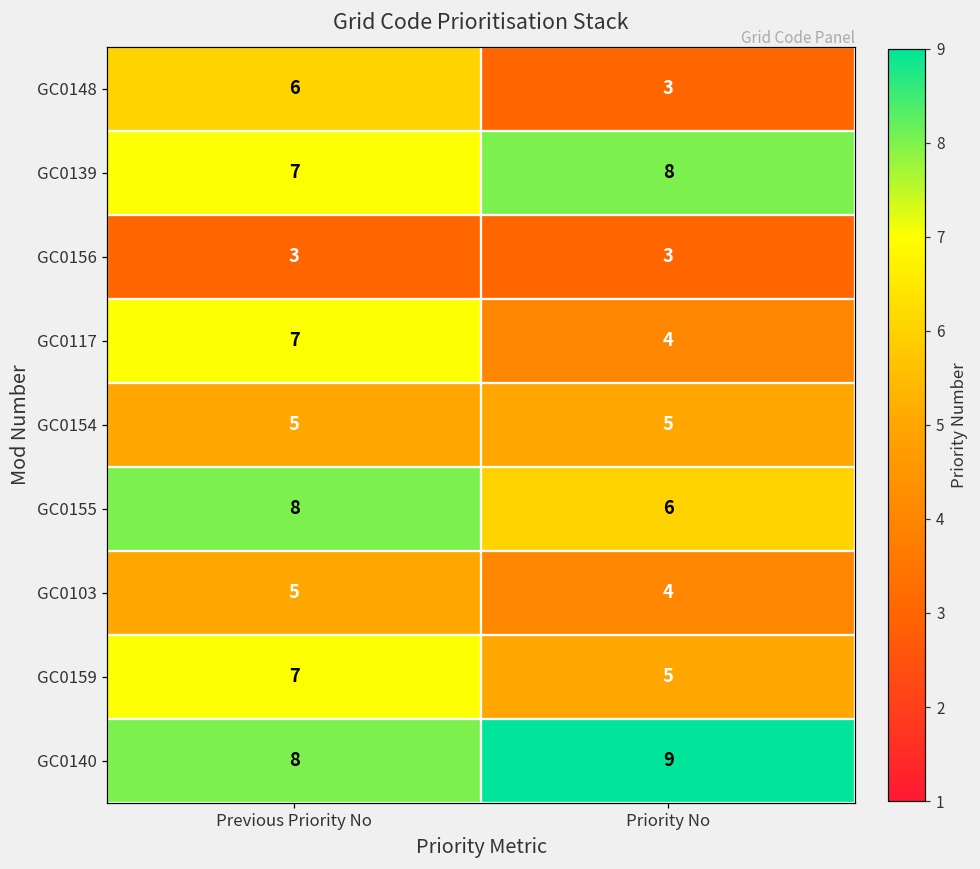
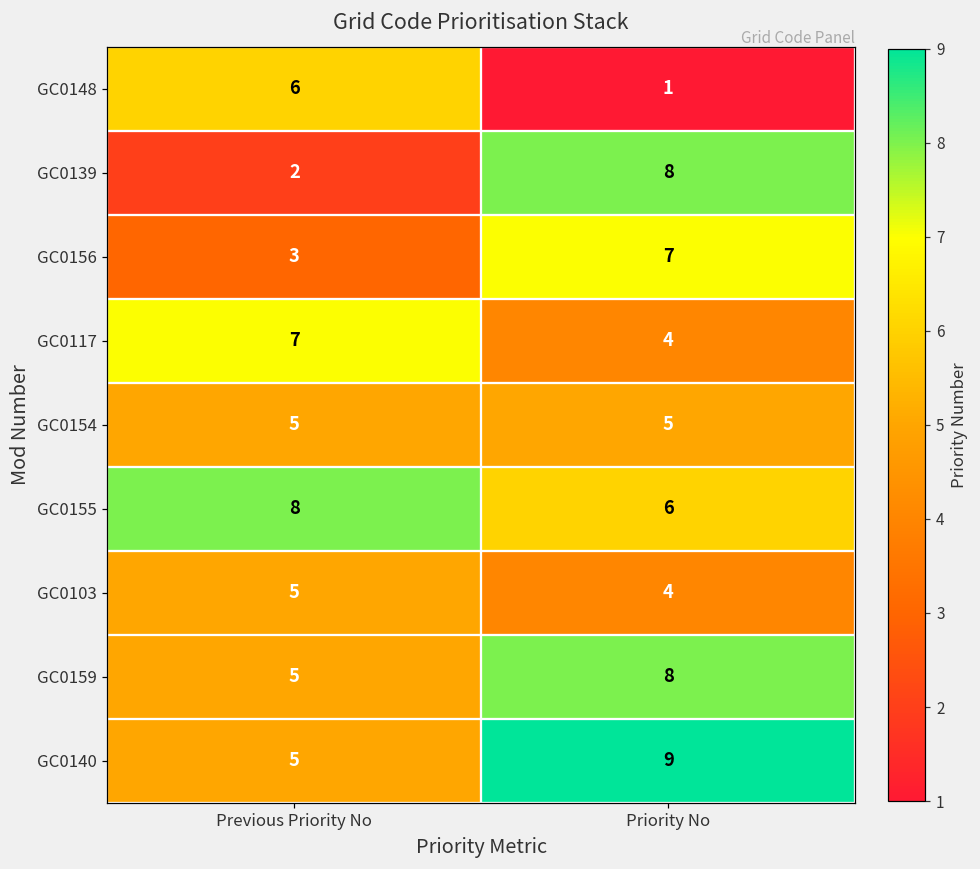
GC0148, Priority No: 3 -> 1
GC0139, Previous Priority No: 7 -> 2
GC0156, Priority No: 3 -> 7
GC0159, Previous Priority No: 7 -> 5
GC0159, Priority No: 5 -> 8
GC0140, Previous Priority No: 8 -> 5
